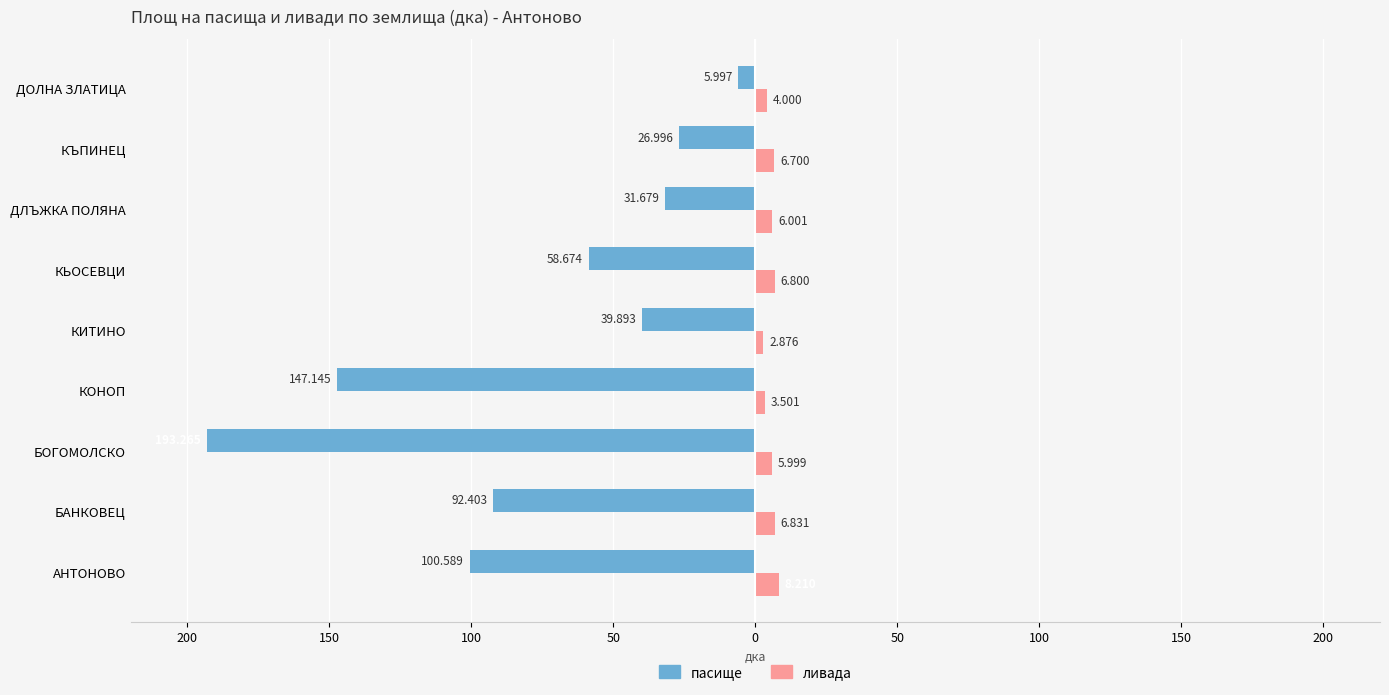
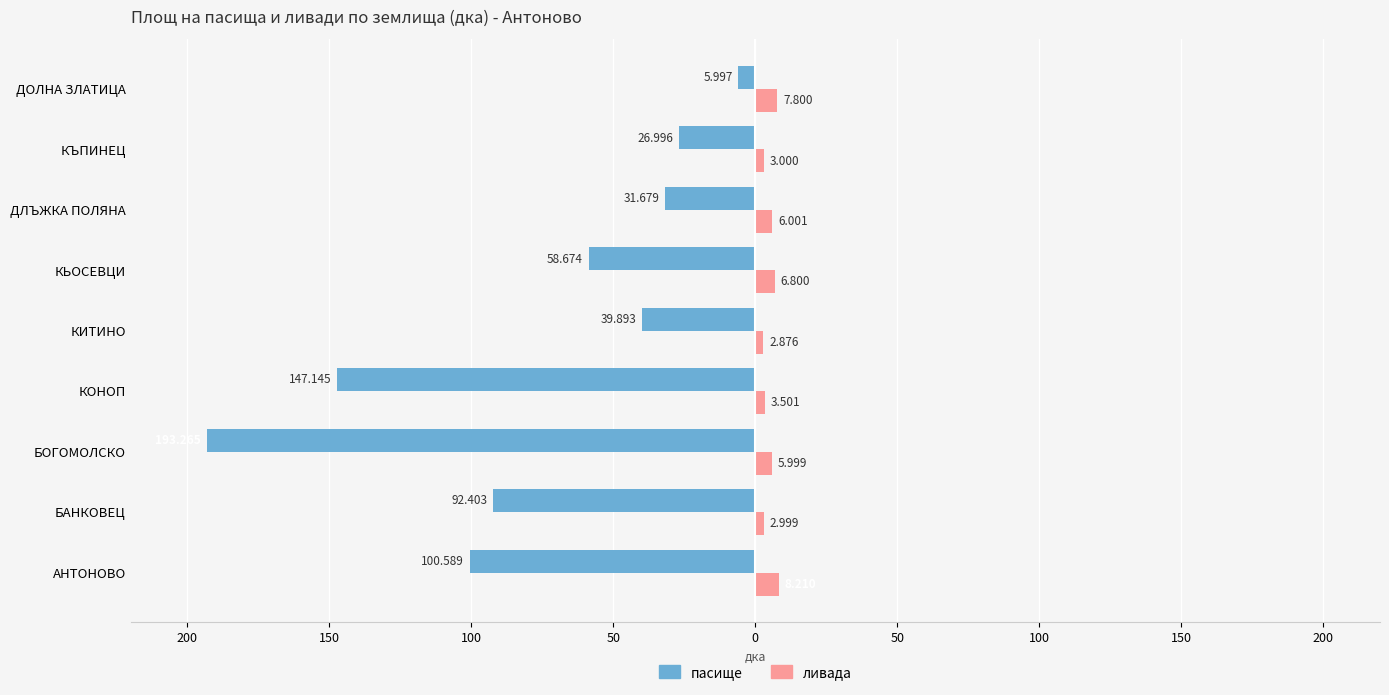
ливада, ДОЛНА ЗЛАТИЦА: 4.000 -> 7.800
ливада, КЪПИНЕЦ: 6.700 -> 3.000
ливада, БАНКОВЕЦ: 6.831 -> 2.999
